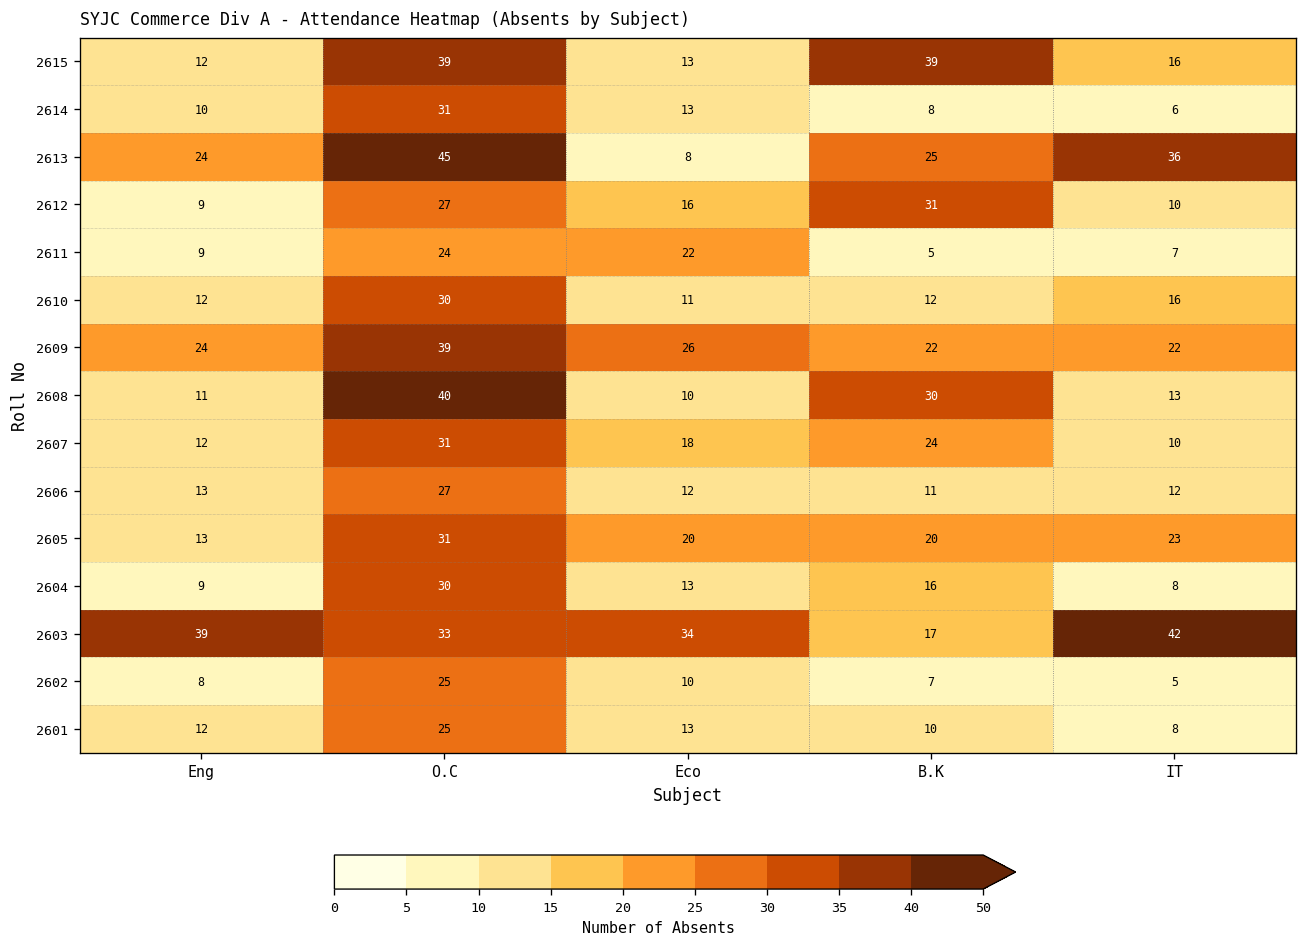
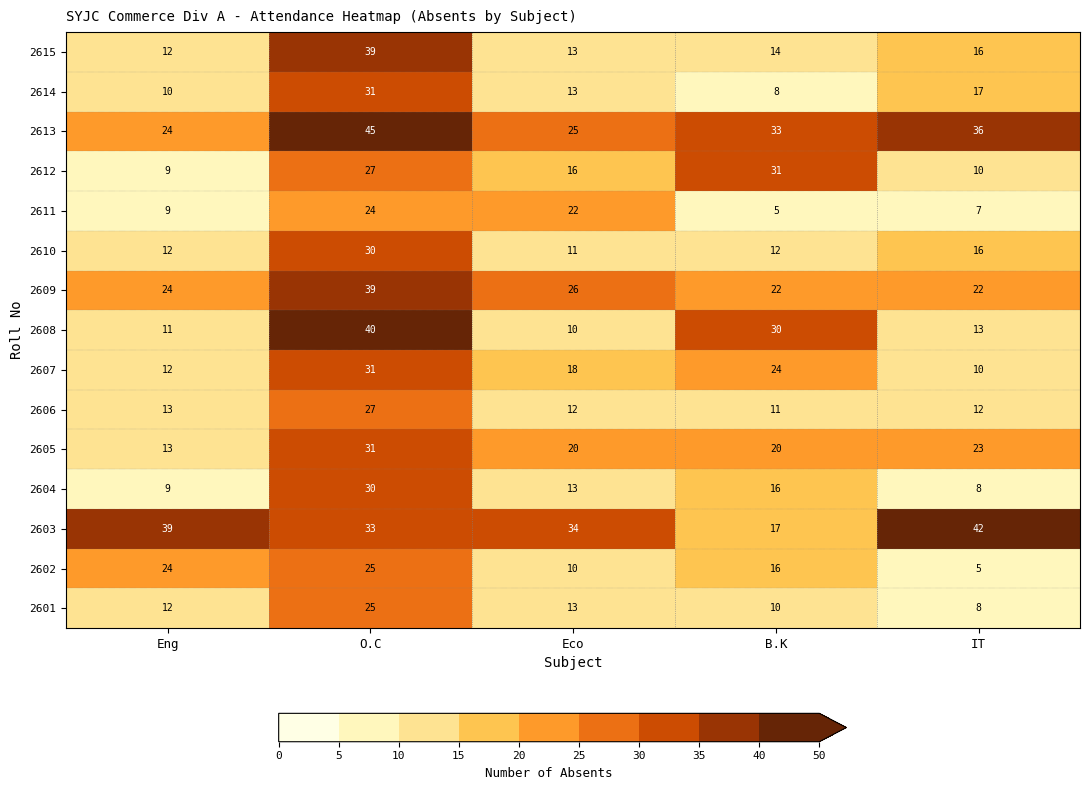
2615, B.K: 39 -> 14
2614, IT: 6 -> 17
2613, Eco: 8 -> 25
2613, B.K: 25 -> 33
2602, Eng: 8 -> 24
2602, B.K: 7 -> 16
